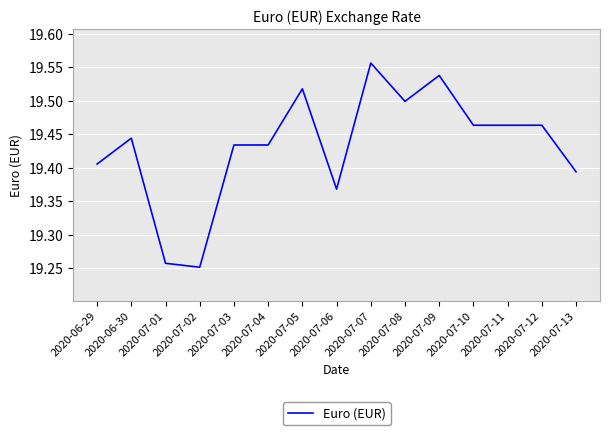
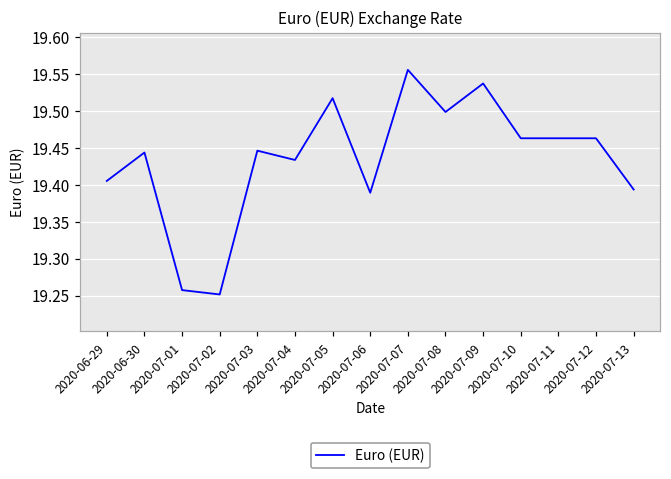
2020-07-03: 19.43 -> 19.45
2020-07-06: 19.37 -> 19.39
